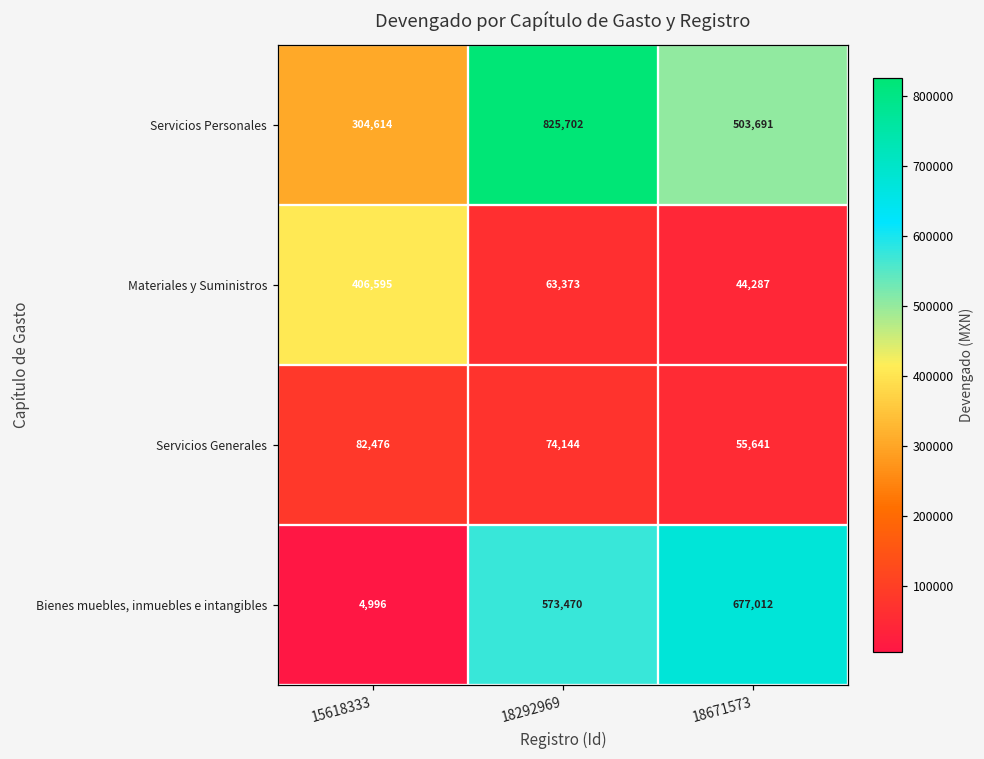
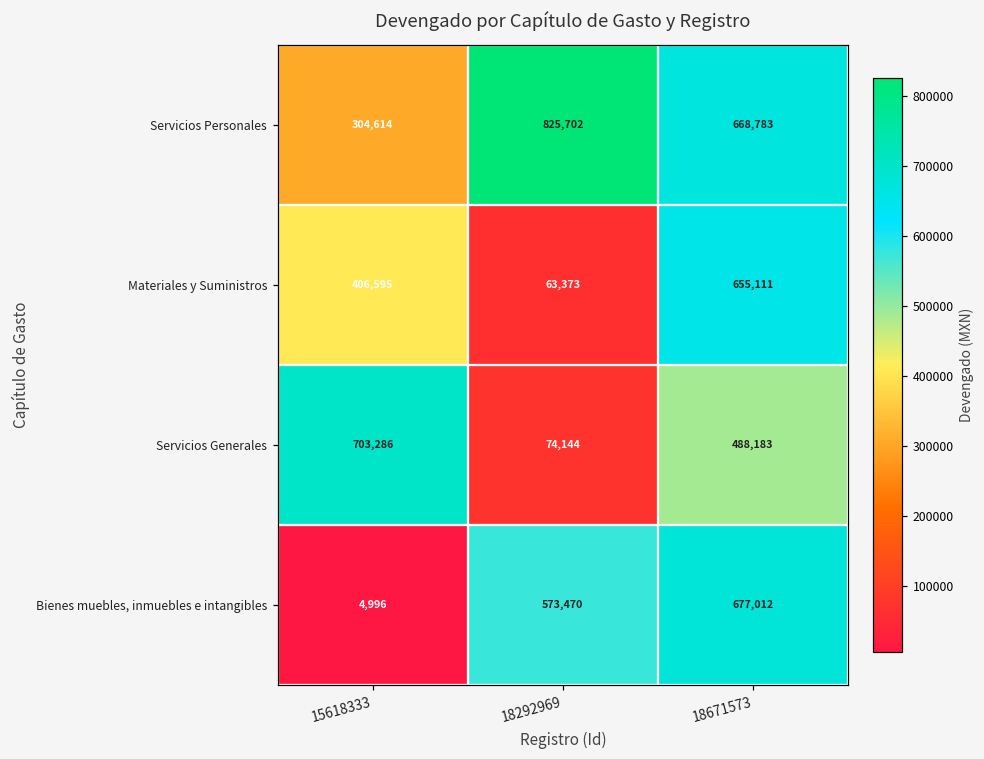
Servicios Personales, 18671573: 503,691 -> 668,783
Materiales y Suministros, 18671573: 44,287 -> 655,111
Servicios Generales, 15618333: 82,476 -> 703,286
Servicios Generales, 18671573: 55,641 -> 488,183
